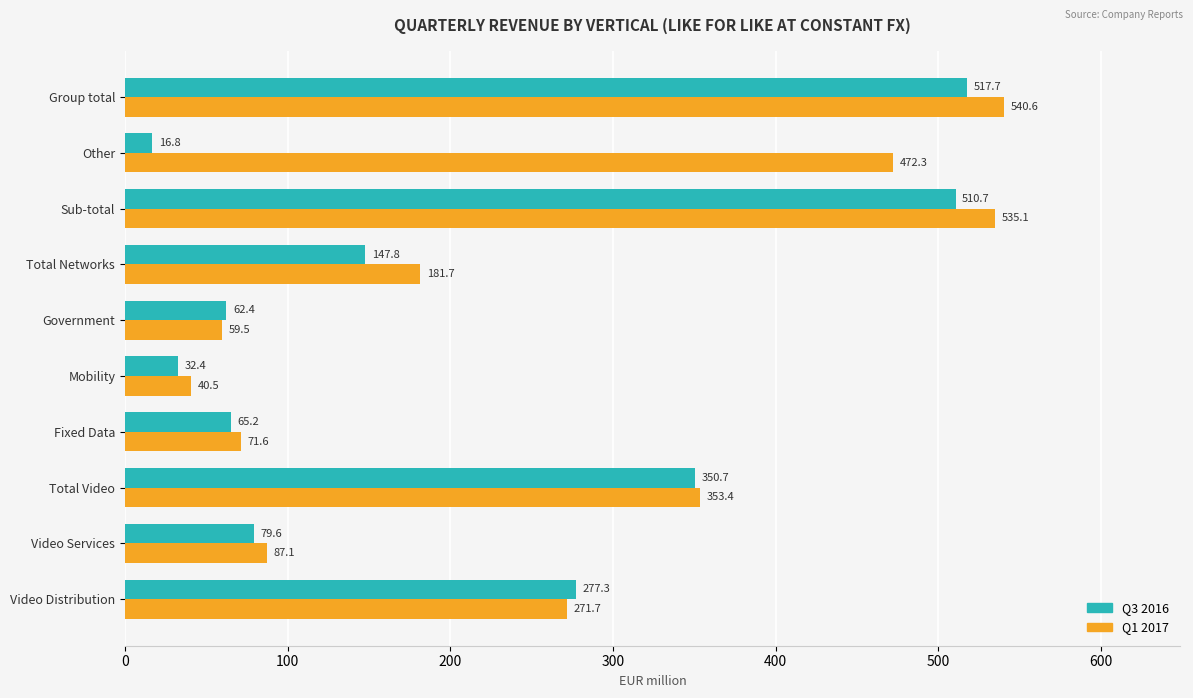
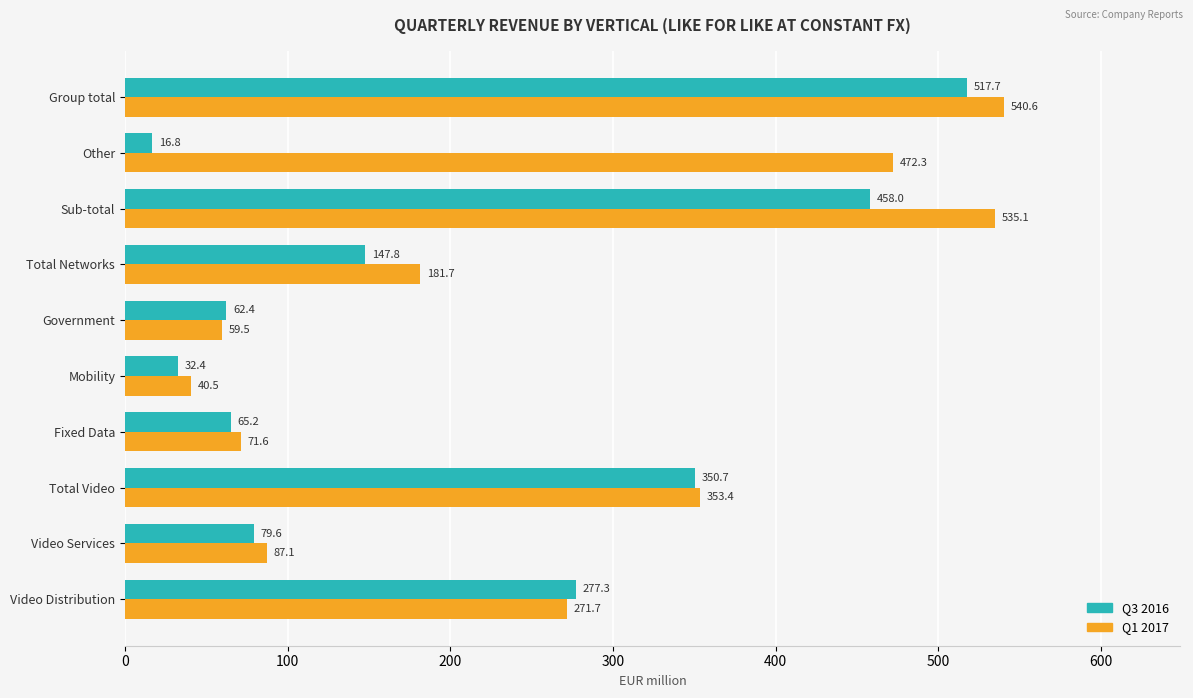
Q3 2016, Sub-total: 510.7 -> 458.0
